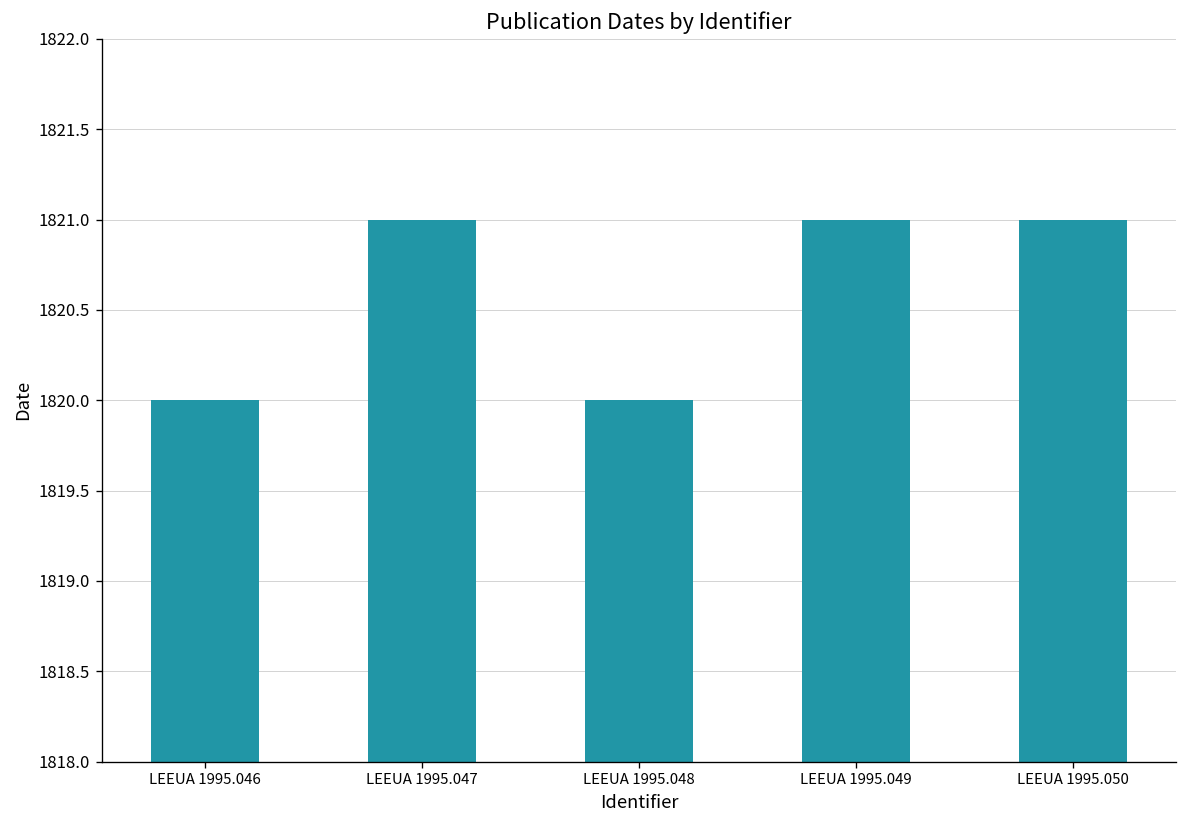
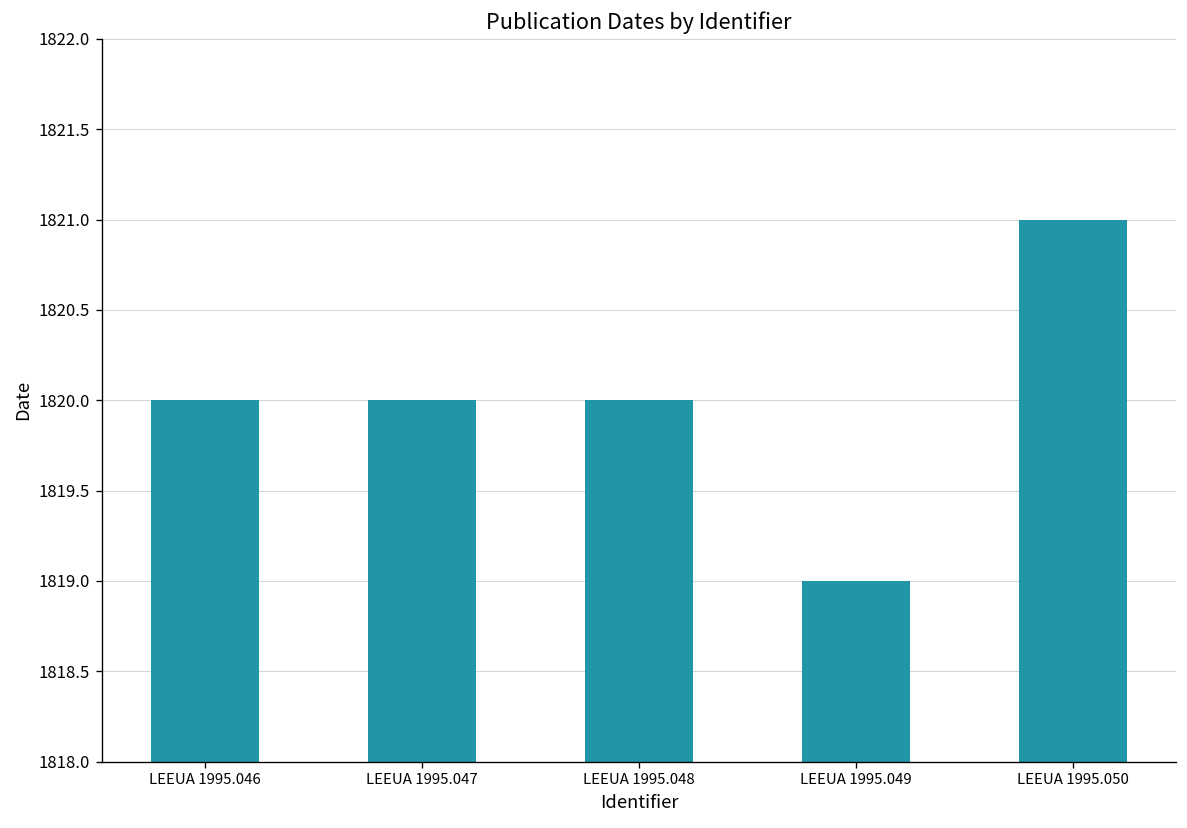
LEEUA 1995.047: 1821 -> 1820
LEEUA 1995.049: 1821 -> 1819
